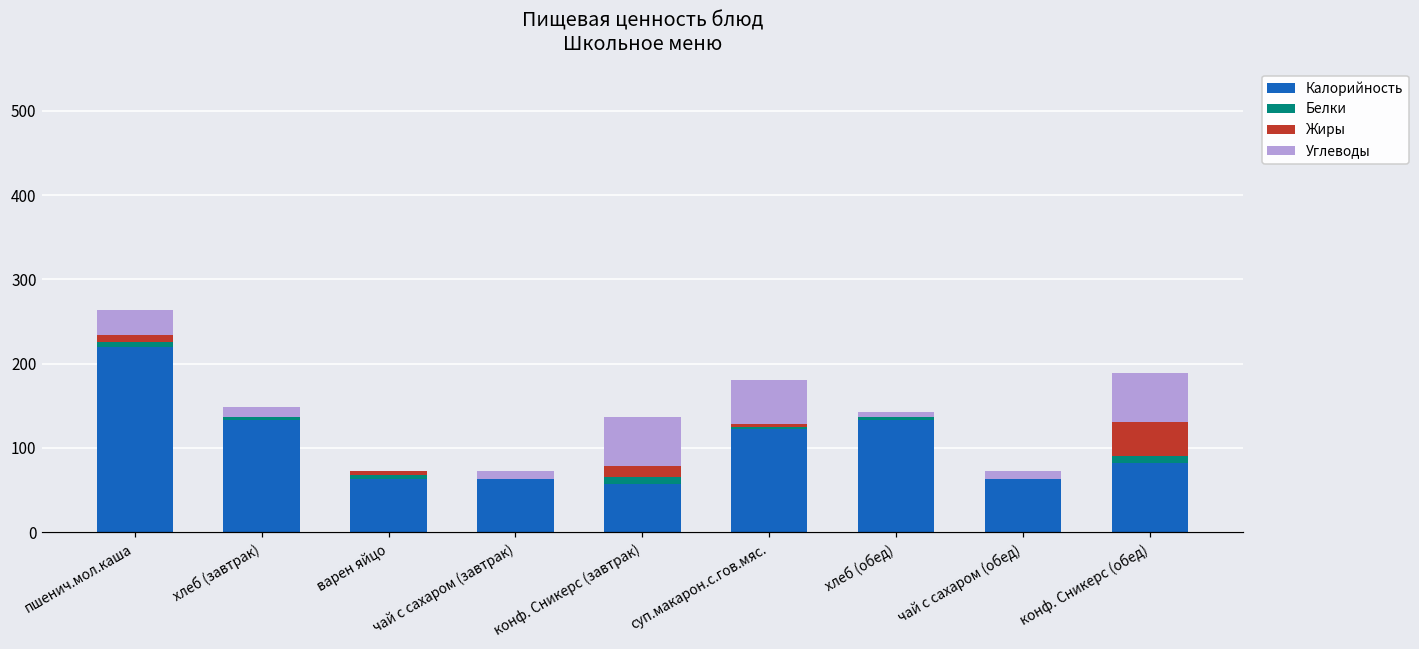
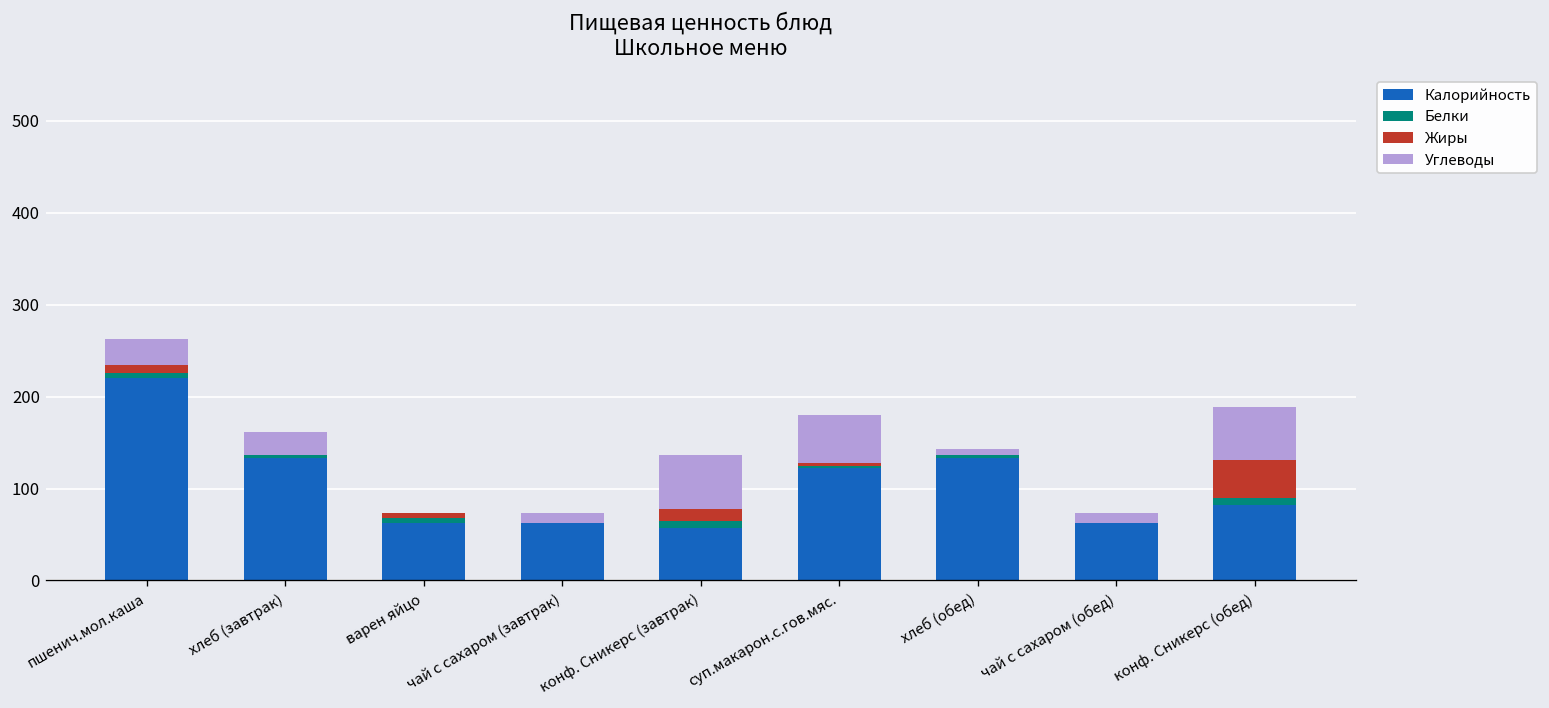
Углеводы, хлеб (завтрак): 10 -> 20
